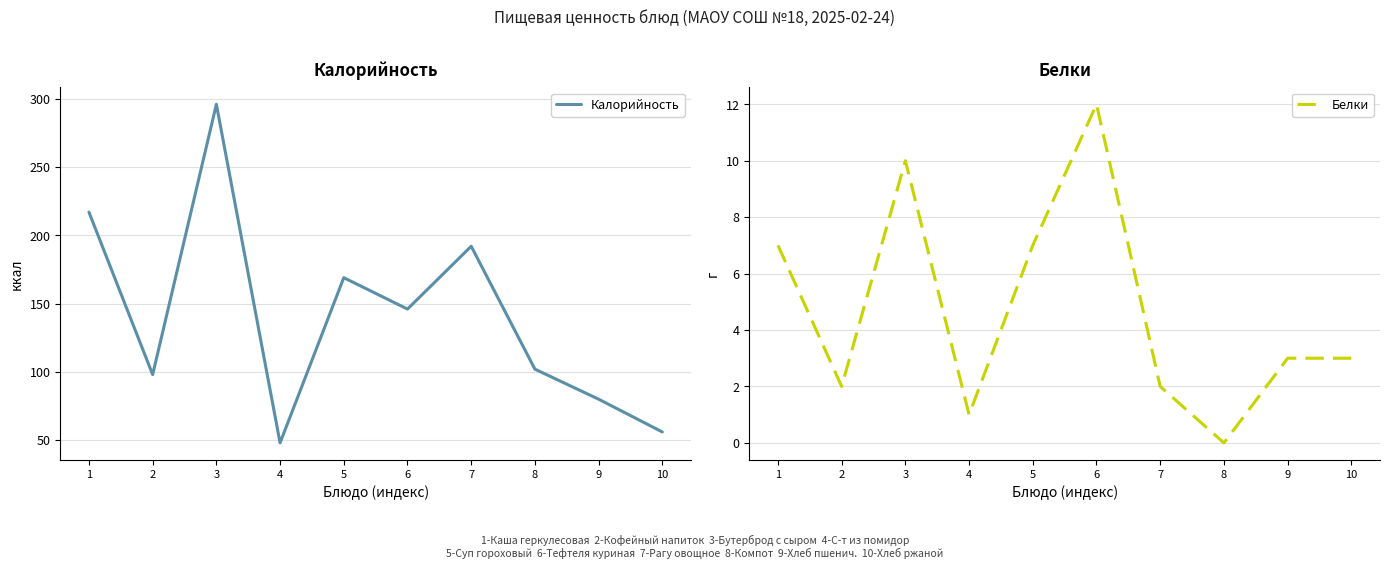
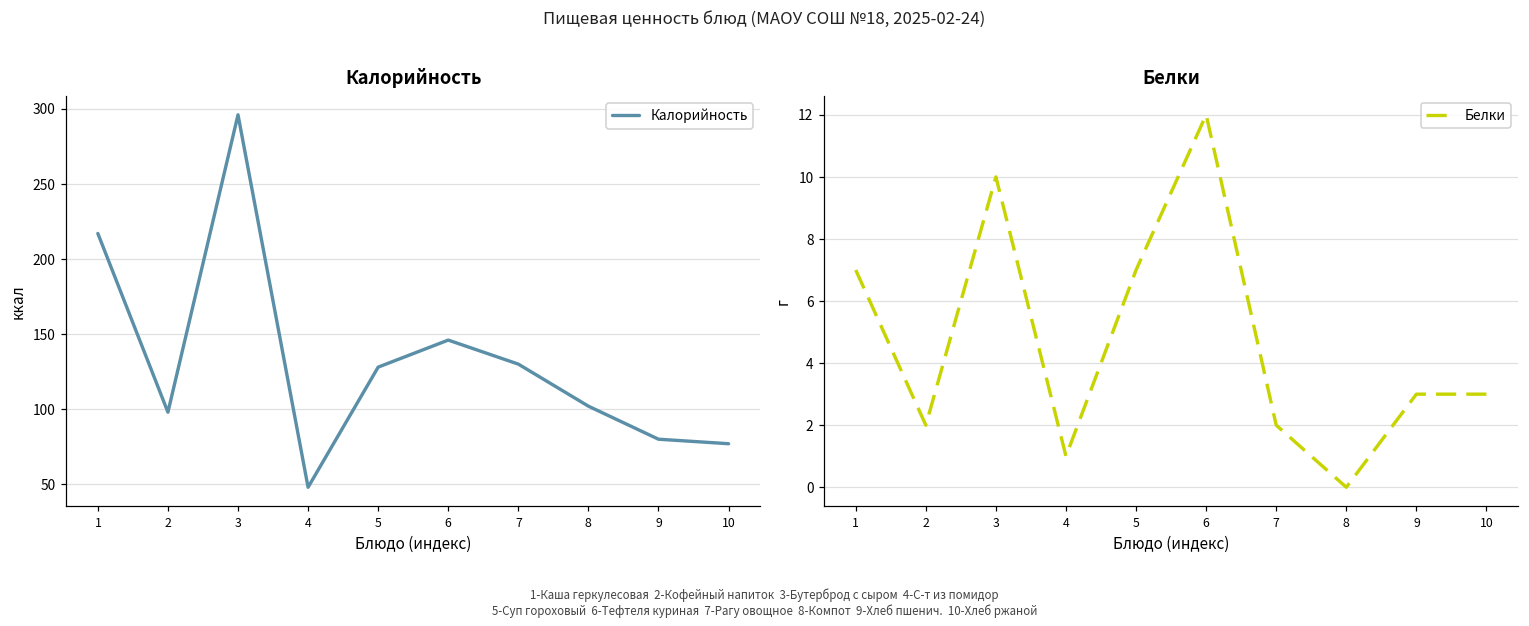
Калорийность, 5: 169 -> 128
Калорийность, 7: 192 -> 130
Калорийность, 10: 56 -> 77
